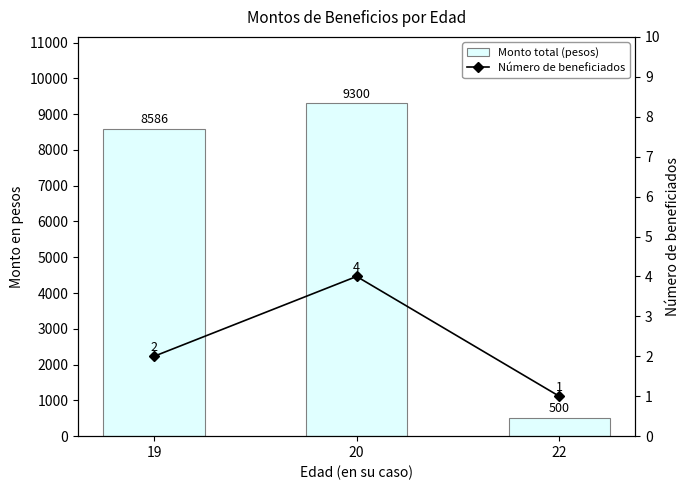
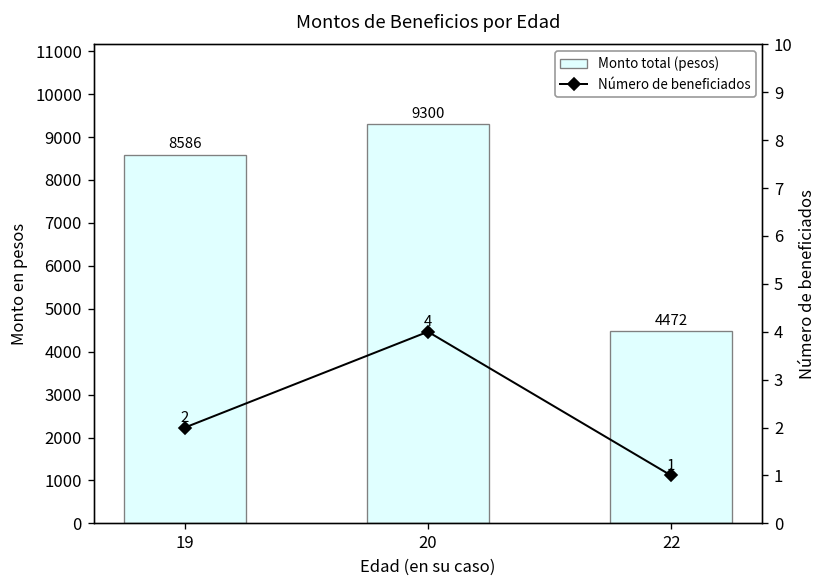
Monto total (pesos), 22: 500 -> 4472
